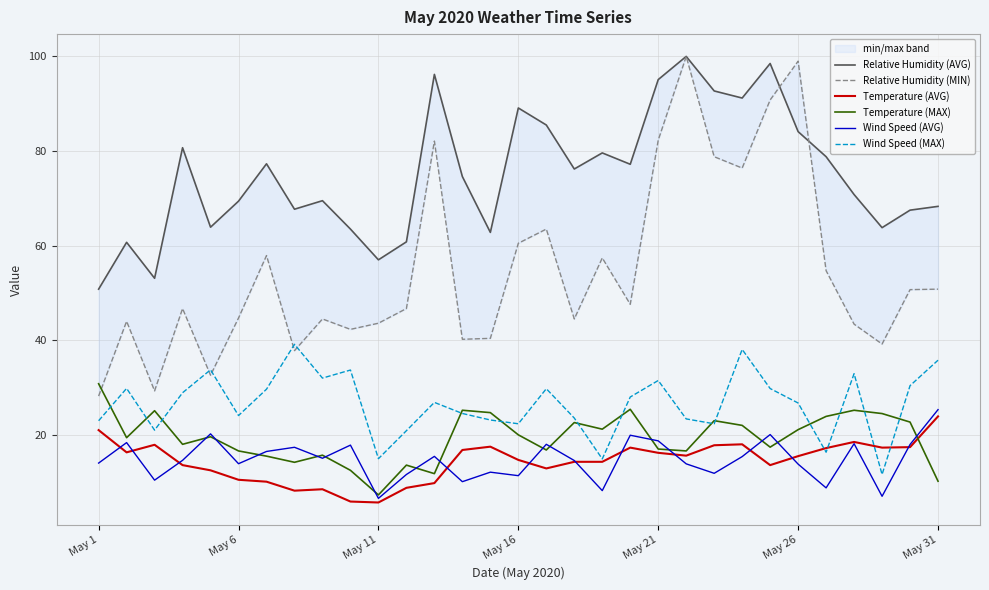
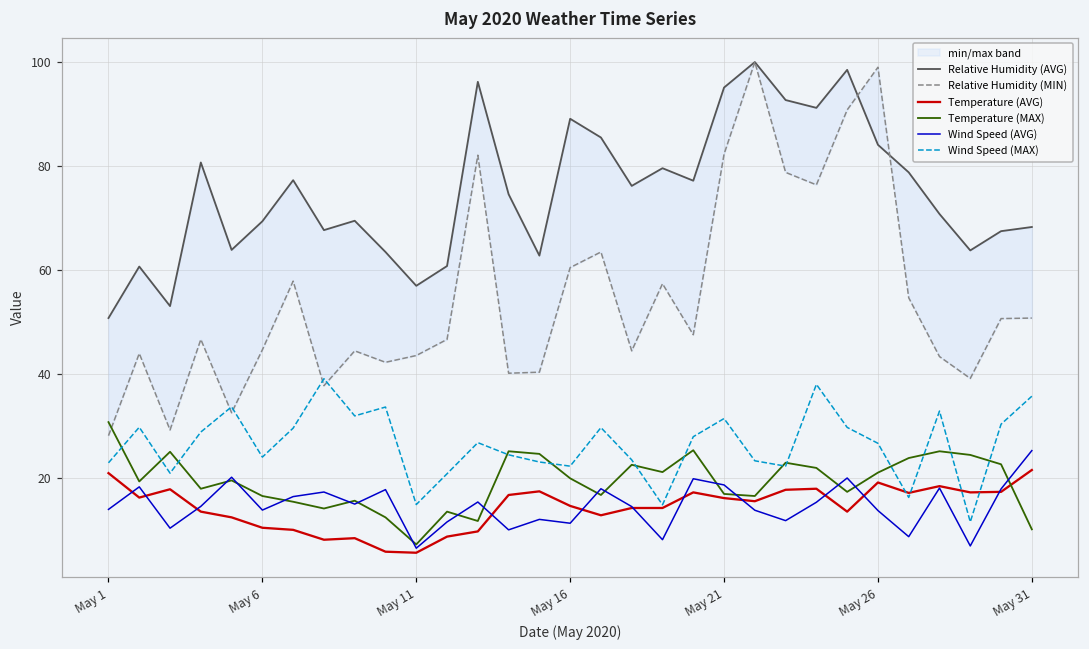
Temperature (AVG), May 26: 16 -> 19
Temperature (AVG), May 31: 24 -> 22
